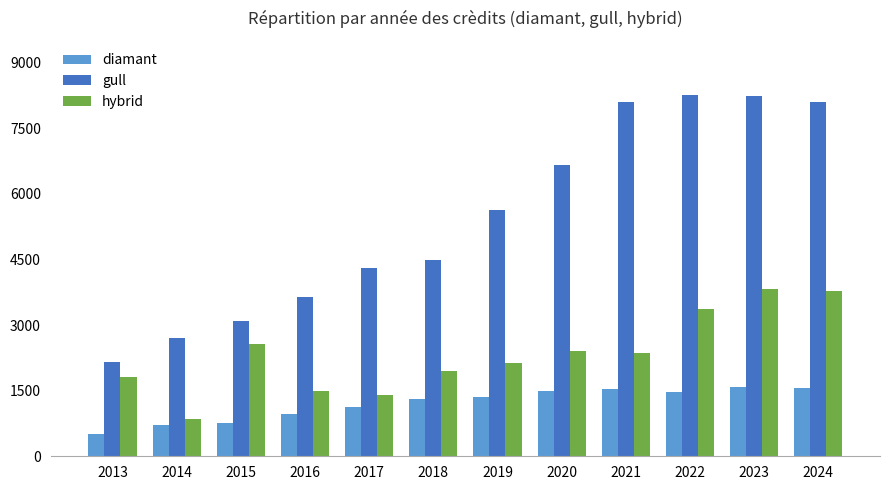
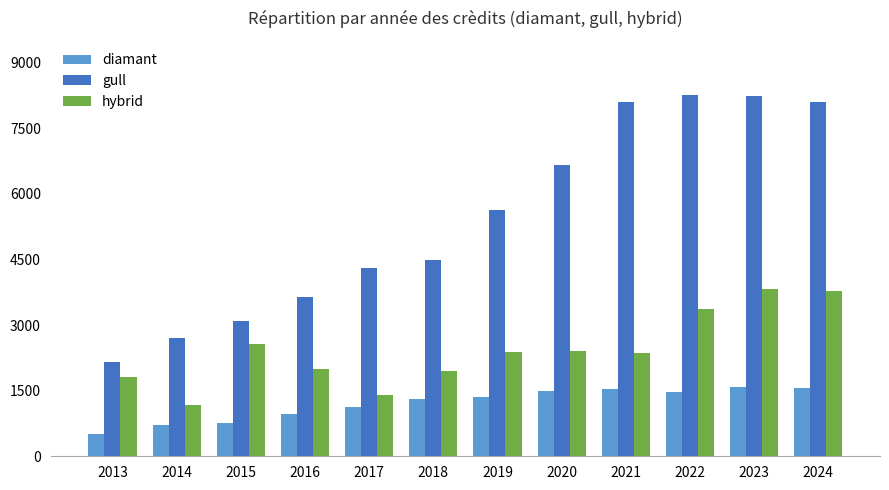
hybrid, 2014: 900 -> 1200
hybrid, 2016: 1500 -> 2000
hybrid, 2019: 2100 -> 2400
